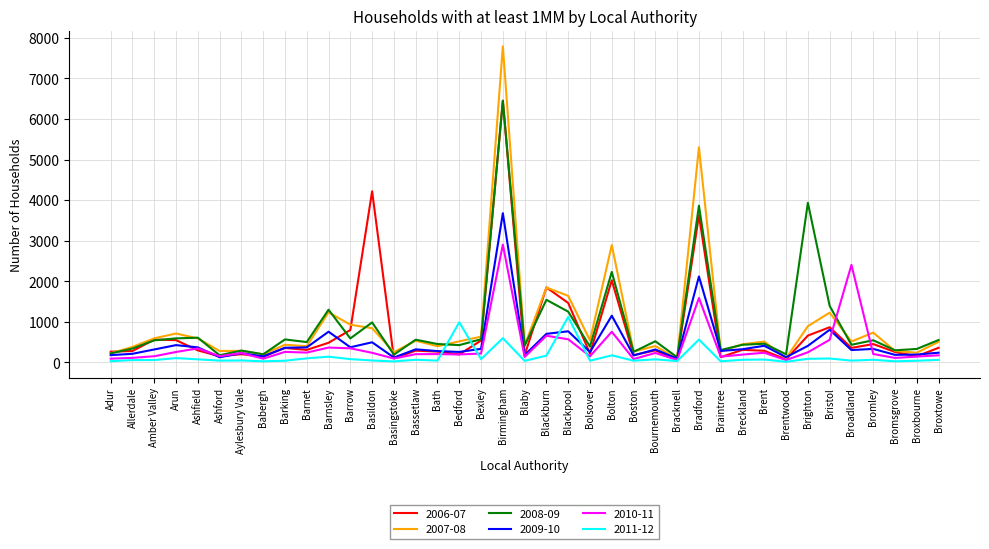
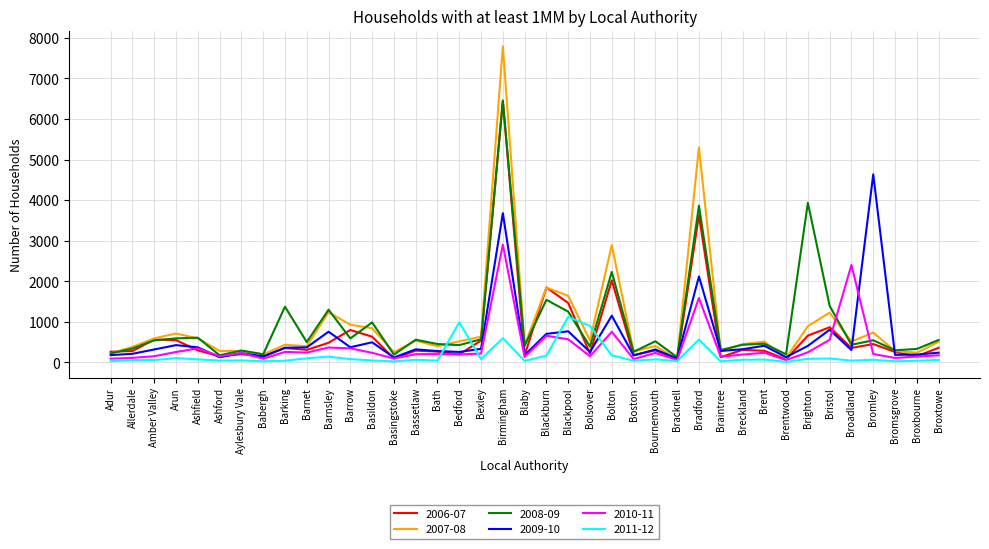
2008-09, Barking: 600 -> 1400
2006-07, Basildon: 4200 -> 600
2011-12, Bolsover: 0 -> 900
2009-10, Bromley: 300 -> 4600
